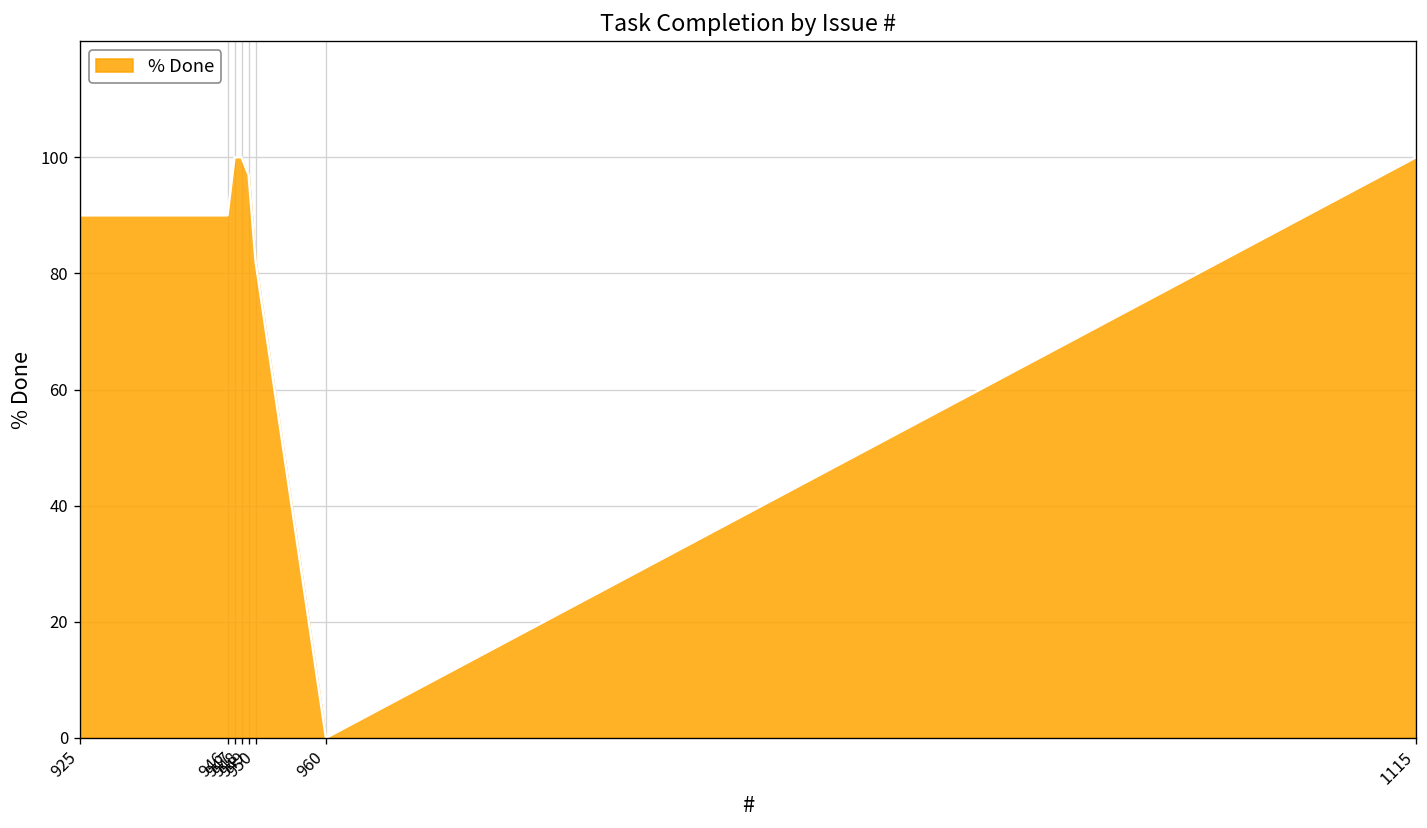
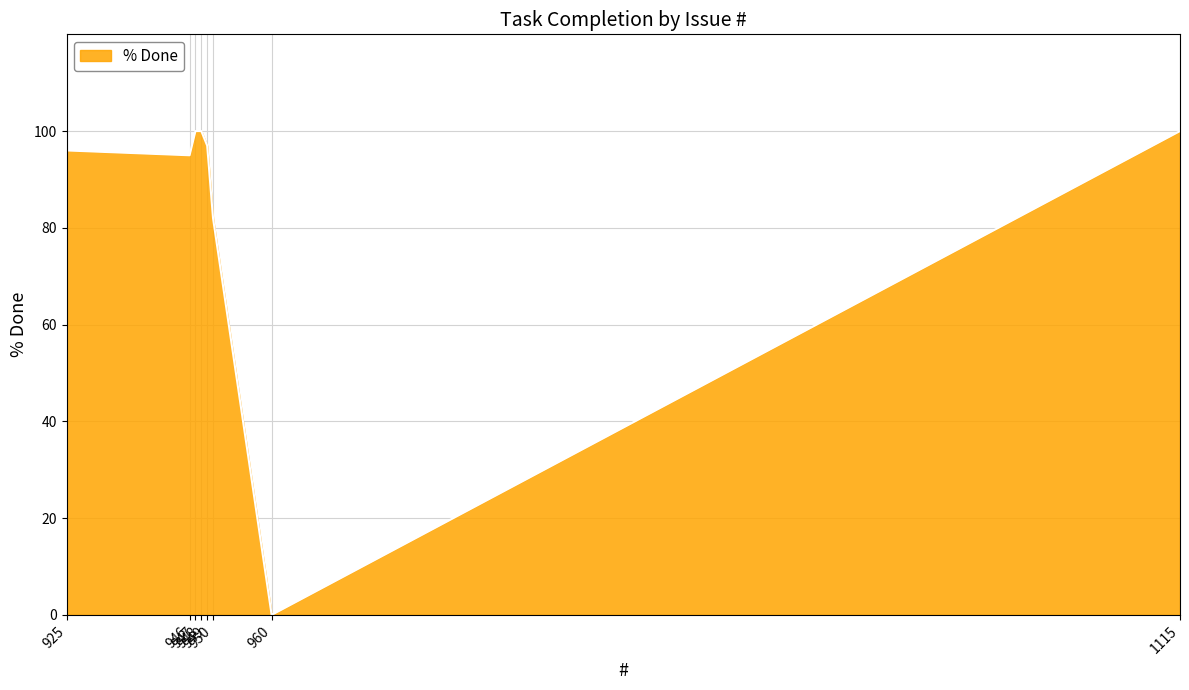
925: 90 -> 96
946: 90 -> 95
